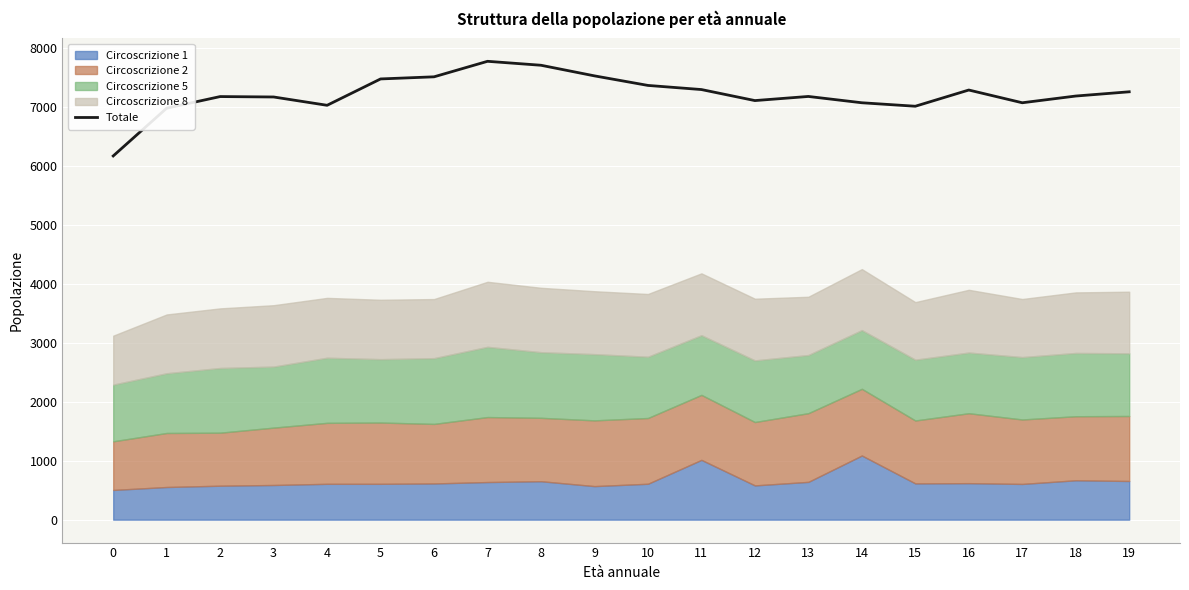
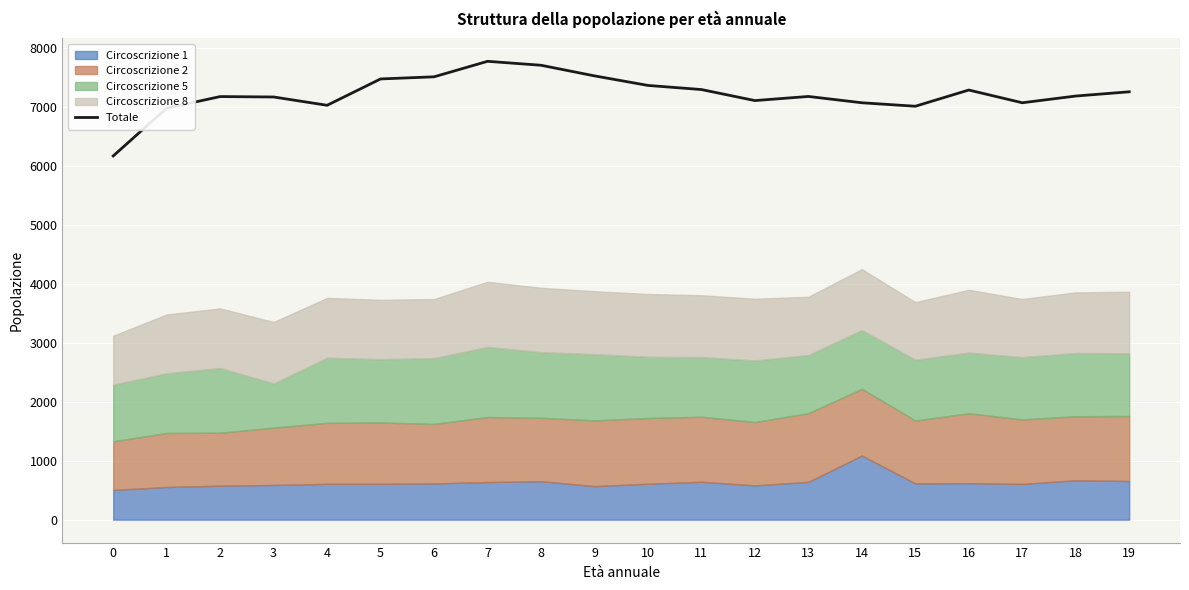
Circoscrizione 5, 3: 1000 -> 800
Circoscrizione 1, 11: 1000 -> 600
